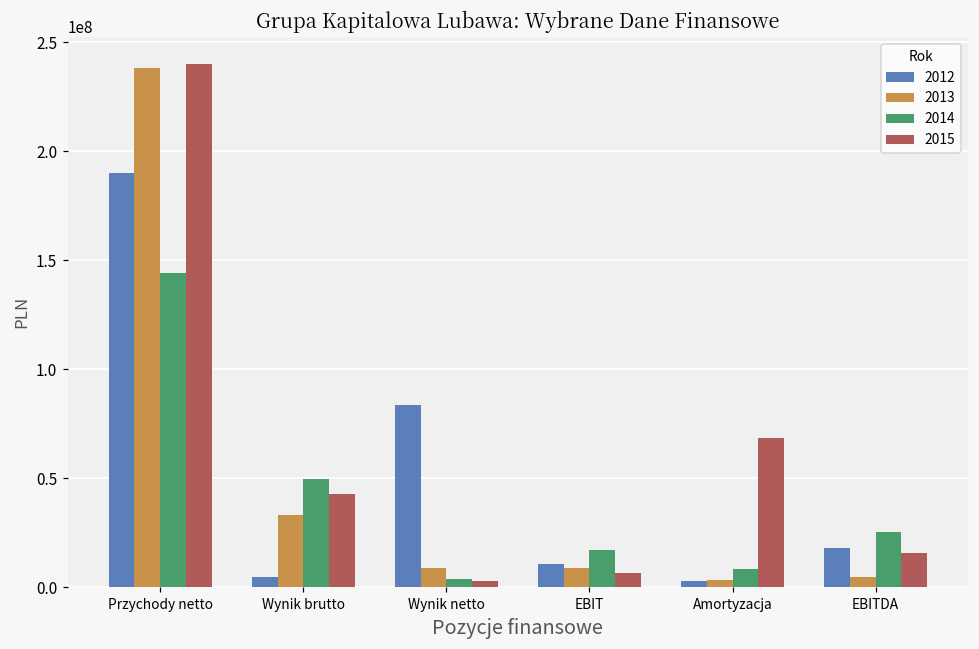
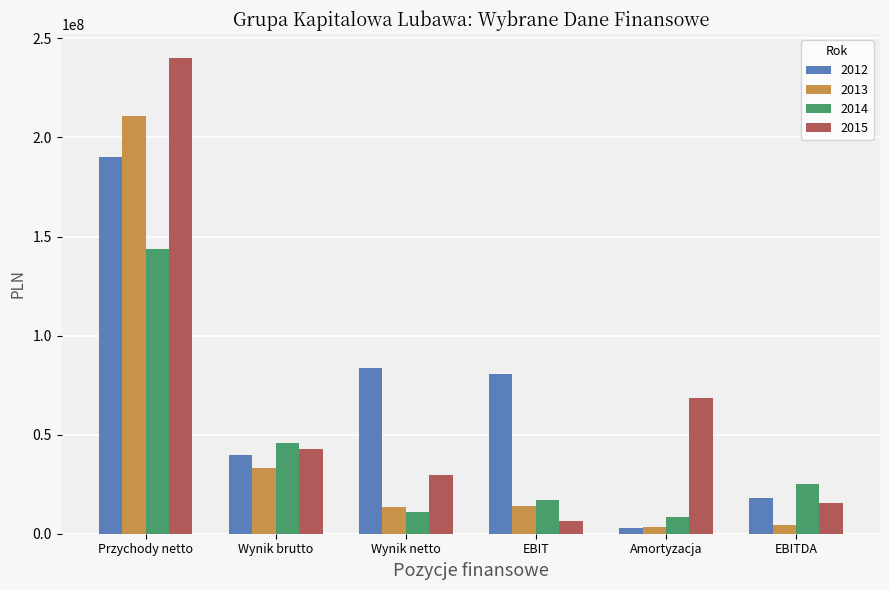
2013, Przychody netto: 238000000 -> 211000000
2012, Wynik brutto: 5000000 -> 40000000
2014, Wynik brutto: 50000000 -> 46000000
2013, Wynik netto: 9000000 -> 14000000
2014, Wynik netto: 4000000 -> 11000000
2015, Wynik netto: 3000000 -> 30000000
2012, EBIT: 11000000 -> 81000000
2013, EBIT: 9000000 -> 14000000
